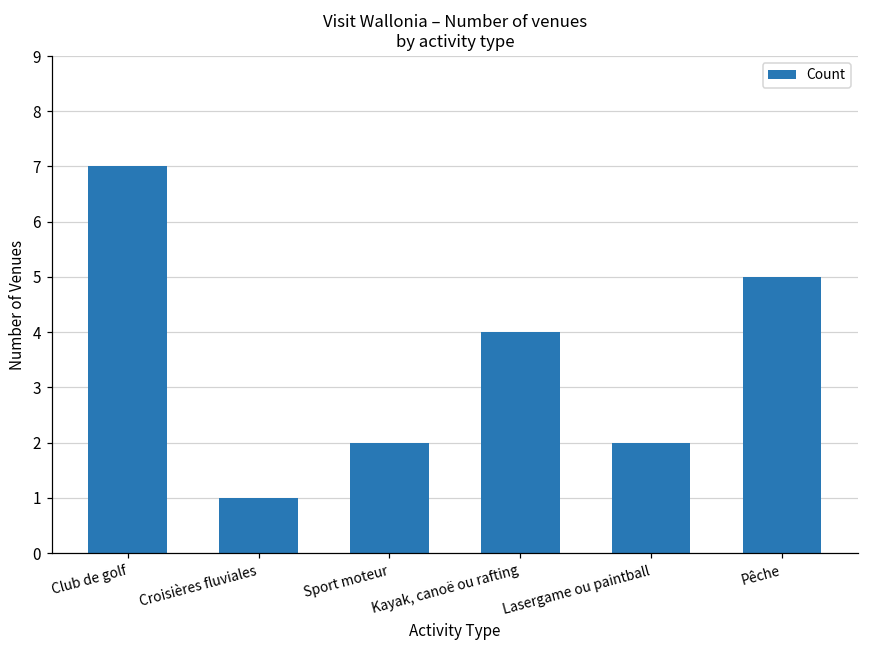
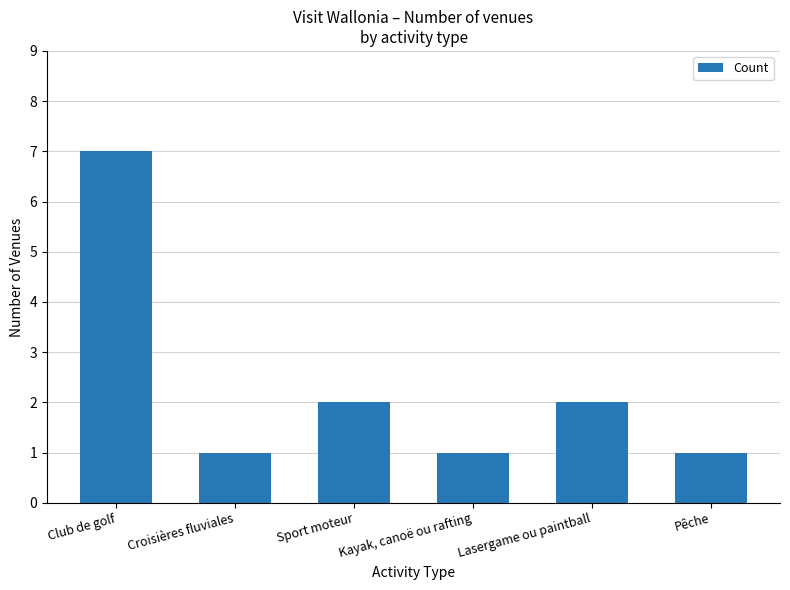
Kayak, canoë ou rafting: 4 -> 1
Pêche: 5 -> 1
